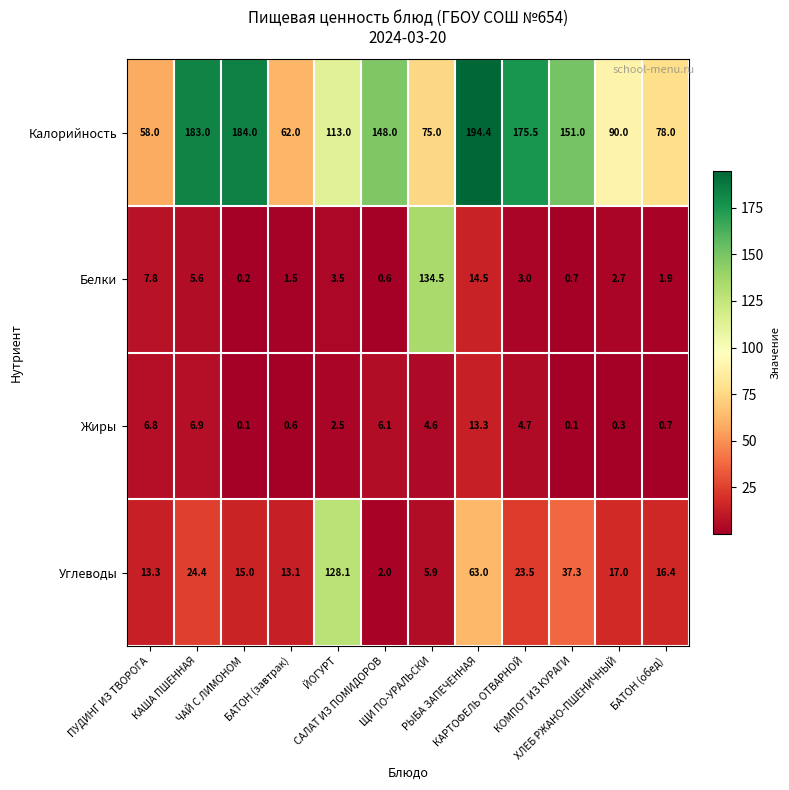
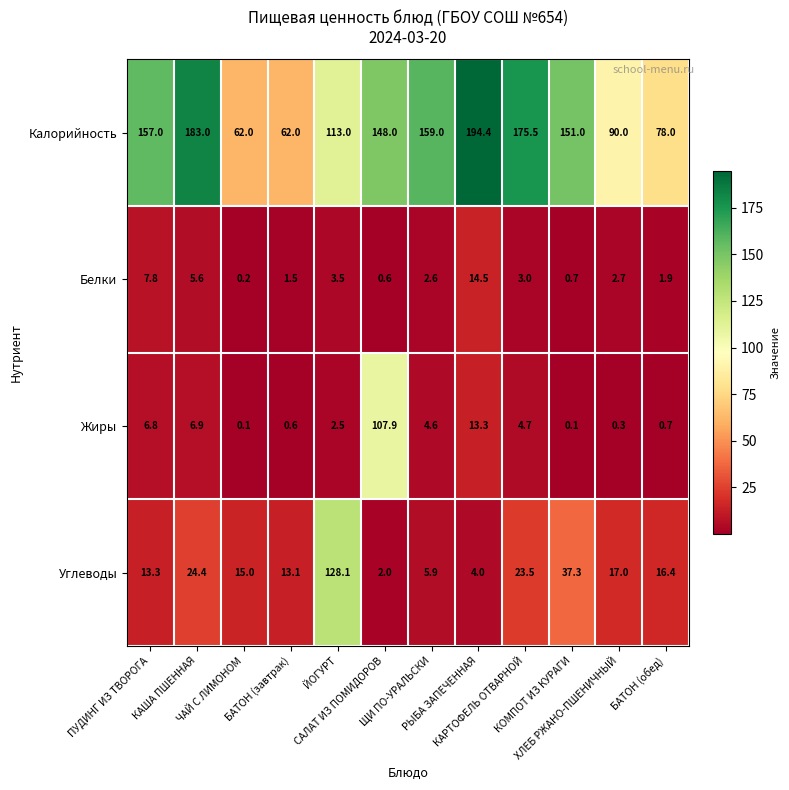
Калорийность, ПУДИНГ ИЗ ТВОРОГА: 58.0 -> 157.0
Калорийность, ЧАЙ С ЛИМОНОМ: 184.0 -> 62.0
Калорийность, ЩИ ПО-УРАЛЬСКИ: 75.0 -> 159.0
Белки, ЩИ ПО-УРАЛЬСКИ: 134.5 -> 2.6
Жиры, САЛАТ ИЗ ПОМИДОРОВ: 6.1 -> 107.9
Углеводы, РЫБА ЗАПЕЧЕННАЯ: 63.0 -> 4.0
